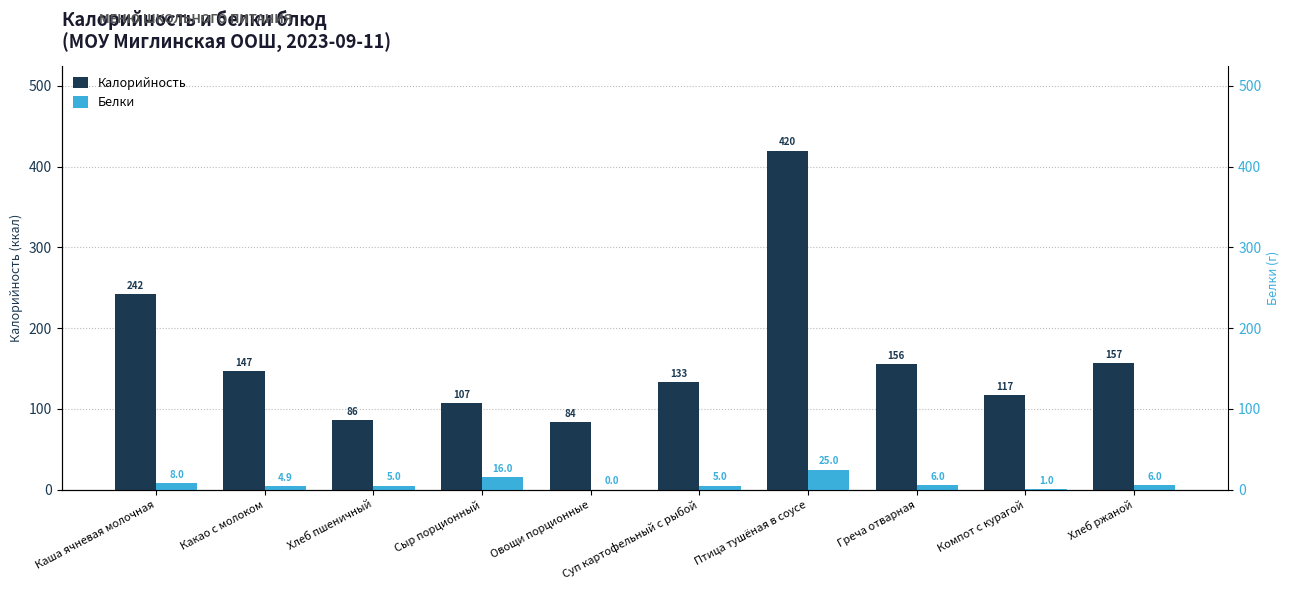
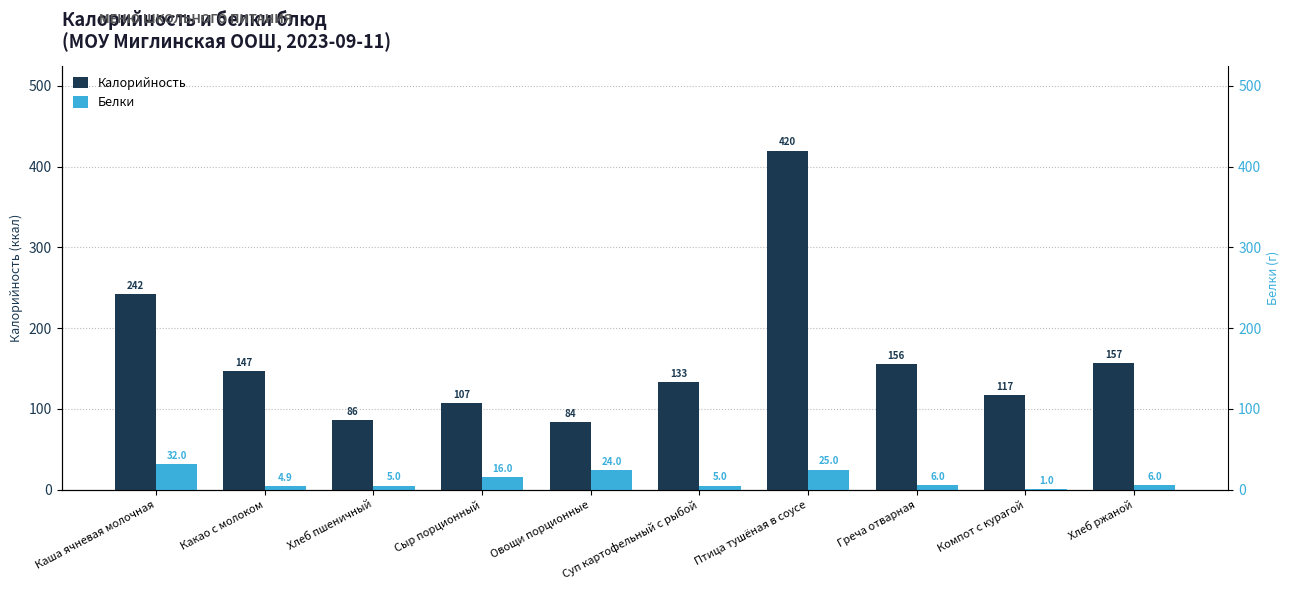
Белки, Каша ячневая молочная: 8.0 -> 32.0
Белки, Овощи порционные: 0.0 -> 24.0
